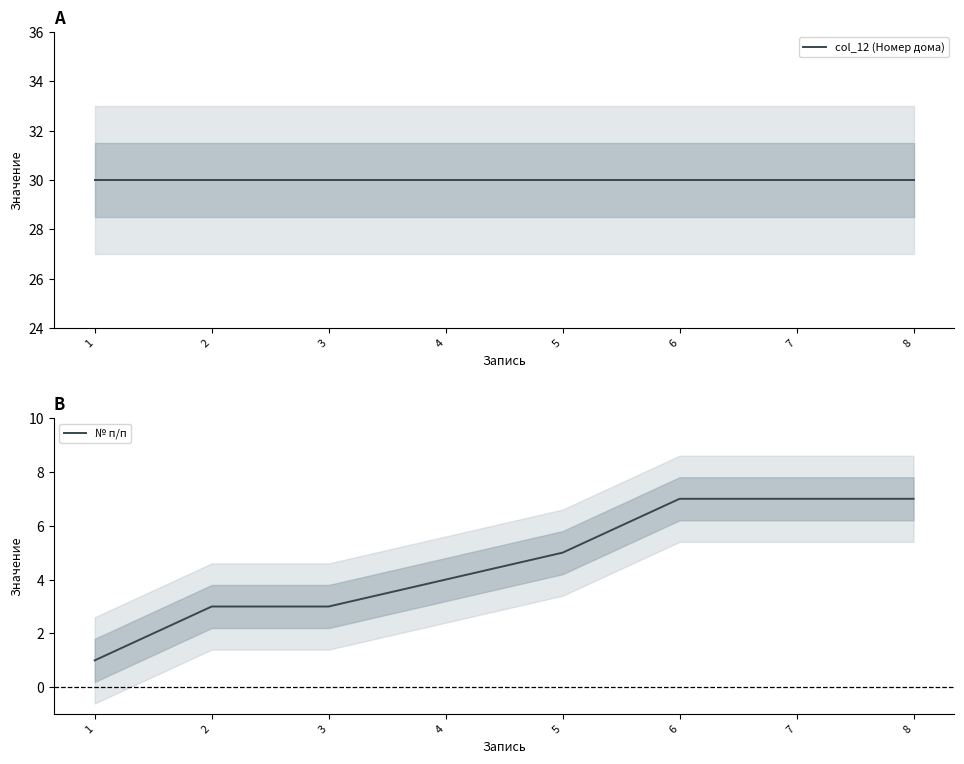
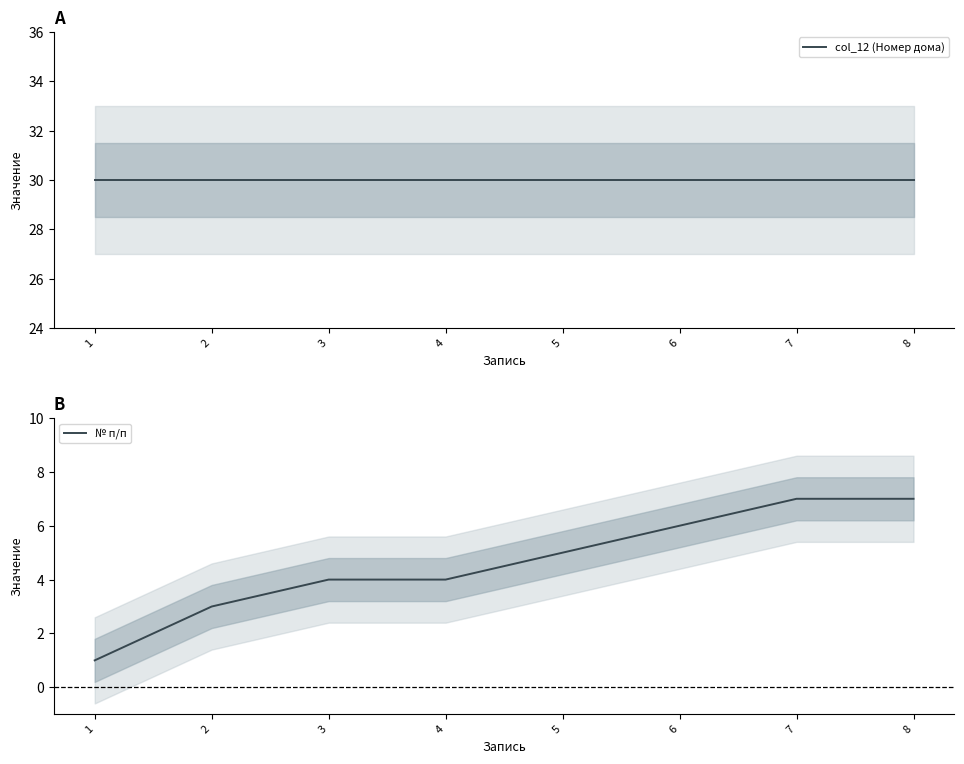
B, № п/п, 3: 3 -> 4
B, № п/п, 6: 7 -> 6
